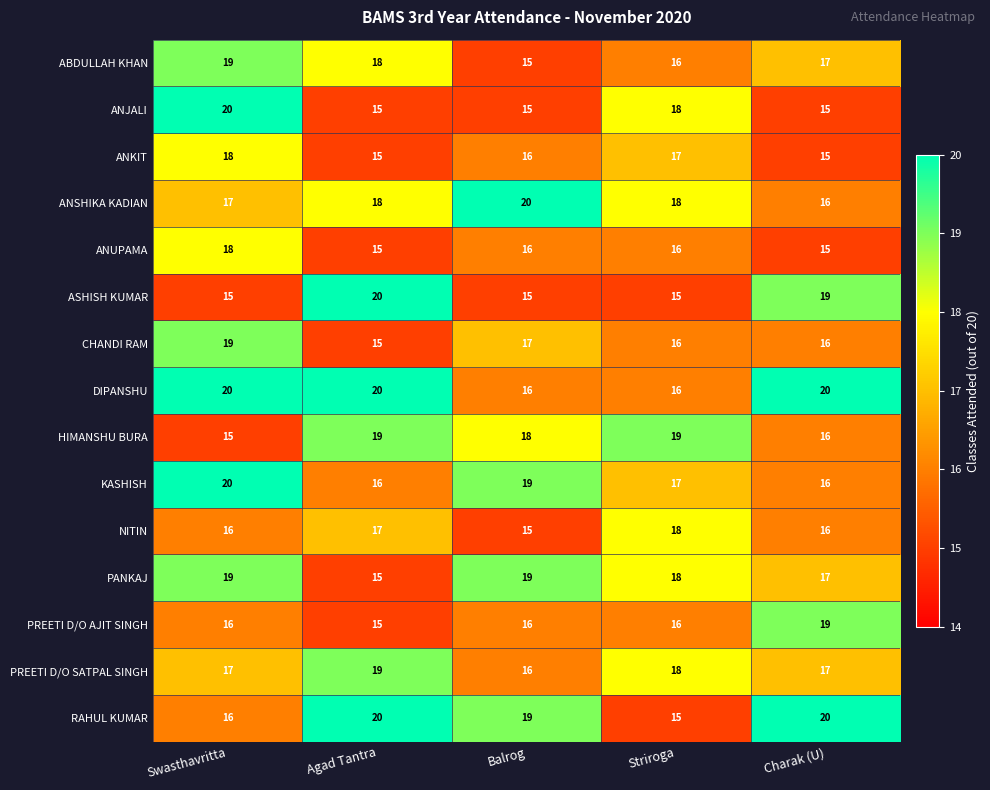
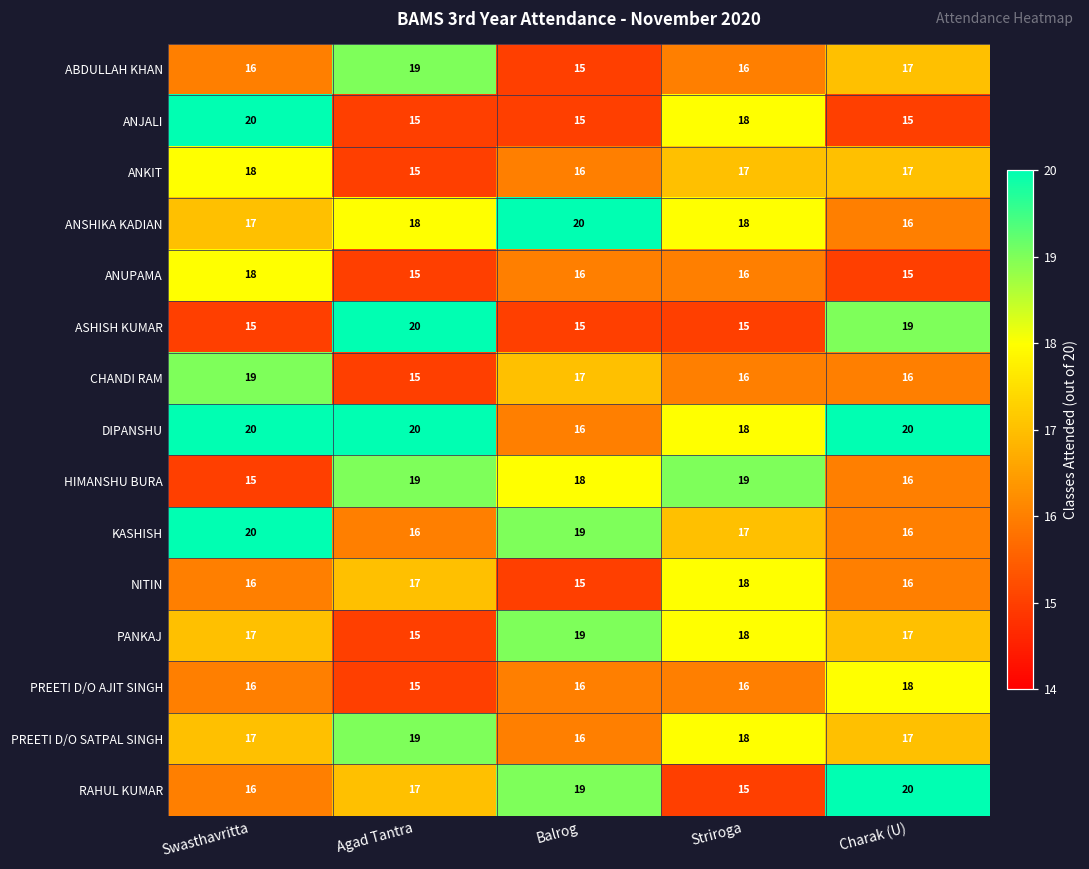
ABDULLAH KHAN, Swasthavritta: 19 -> 16
ABDULLAH KHAN, Agad Tantra: 18 -> 19
ANKIT, Charak (U): 15 -> 17
DIPANSHU, Striroga: 16 -> 18
PANKAJ, Swasthavritta: 19 -> 17
PREETI D/O AJIT SINGH, Charak (U): 19 -> 18
RAHUL KUMAR, Agad Tantra: 20 -> 17
